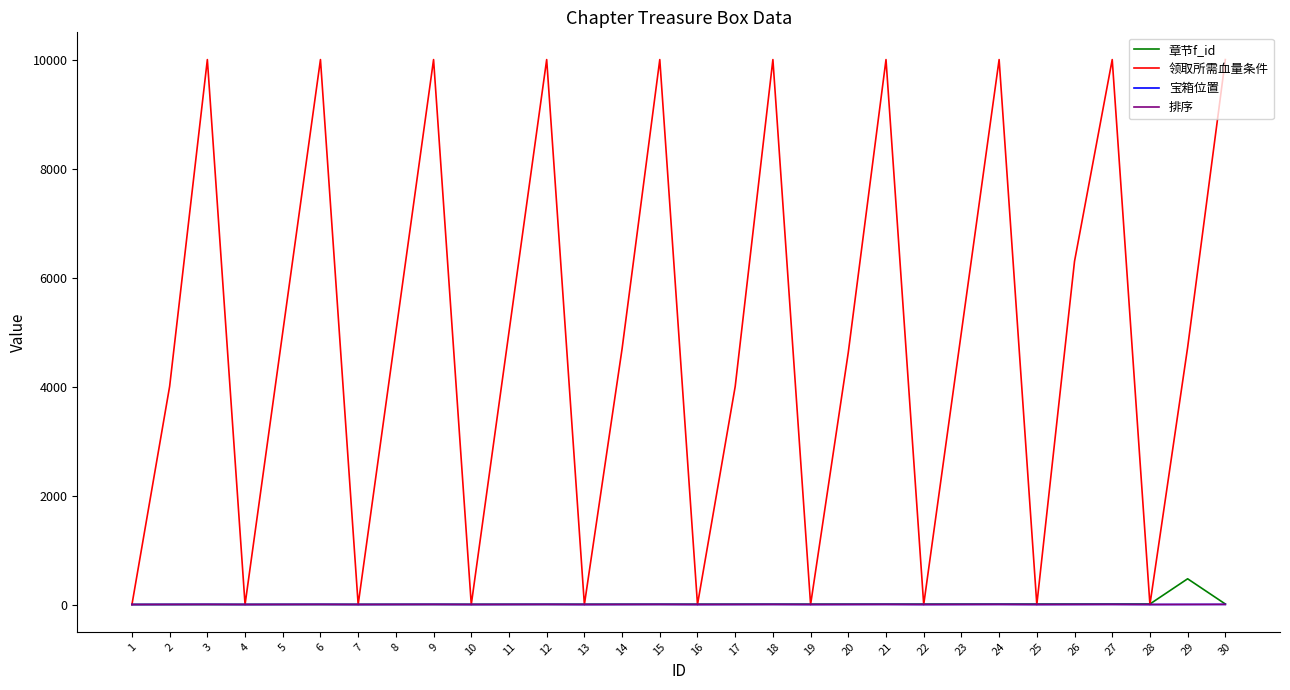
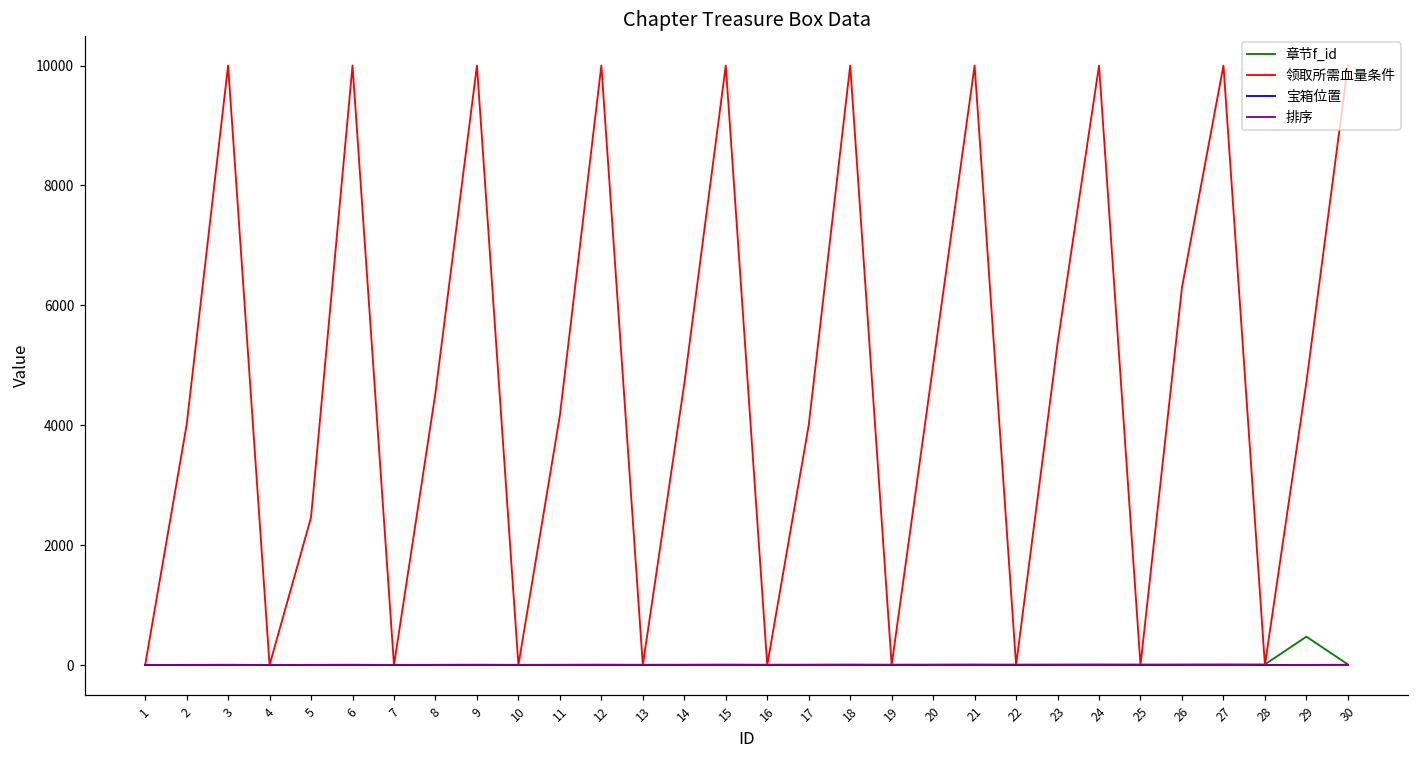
领取所需血量条件, 5: 5000 -> 2500
领取所需血量条件, 8: 5000 -> 4500
领取所需血量条件, 11: 5000 -> 4200
领取所需血量条件, 20: 4600 -> 5000
领取所需血量条件, 23: 5000 -> 5400
